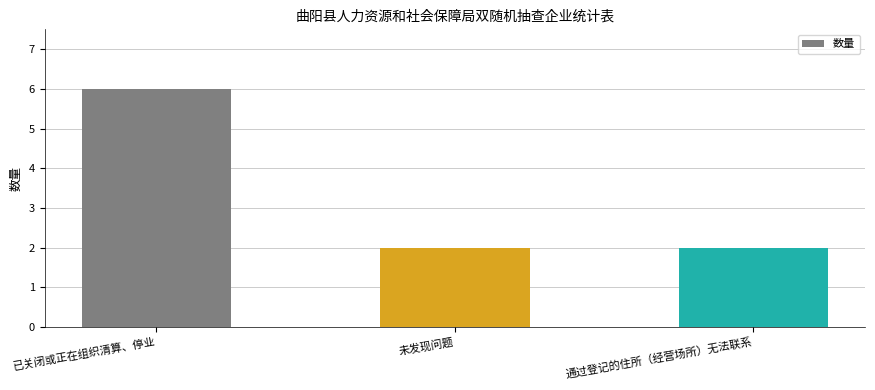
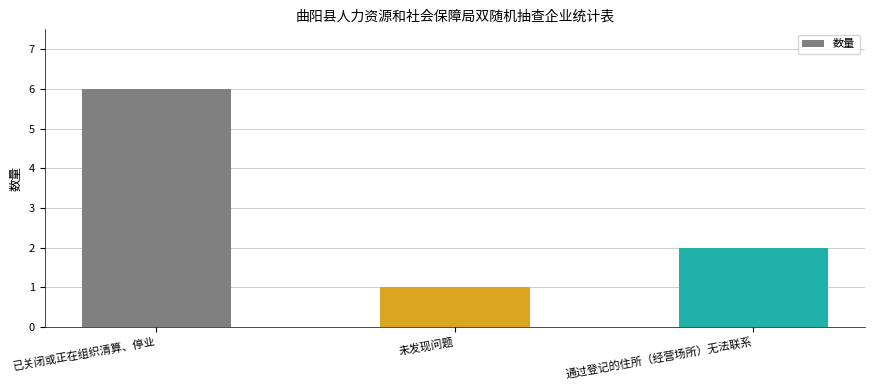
未发现问题: 2 -> 1
